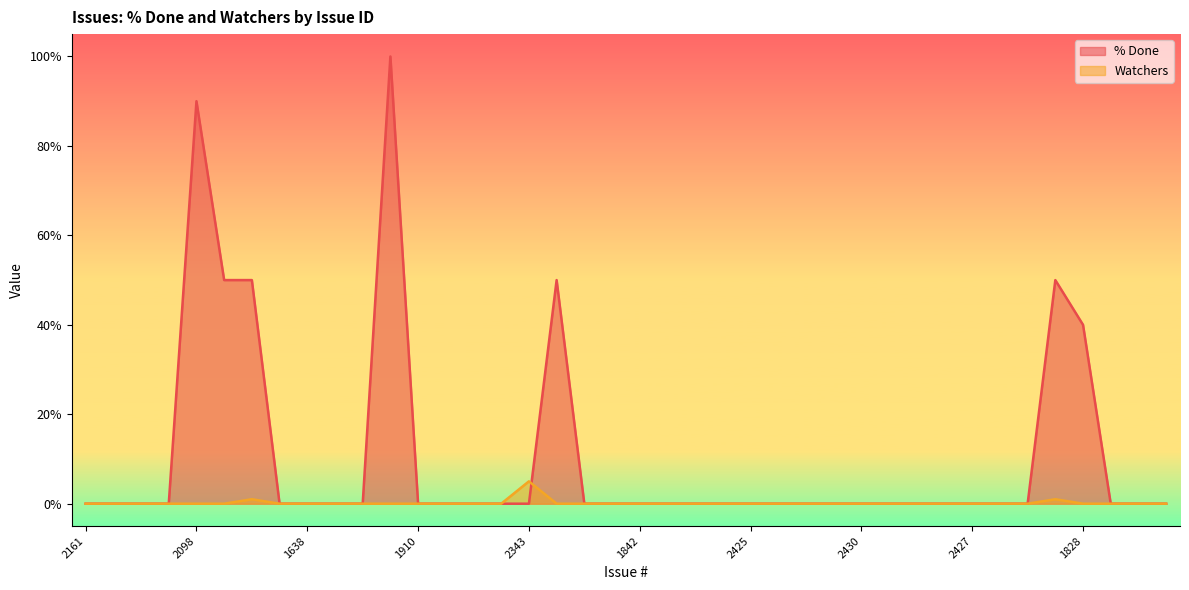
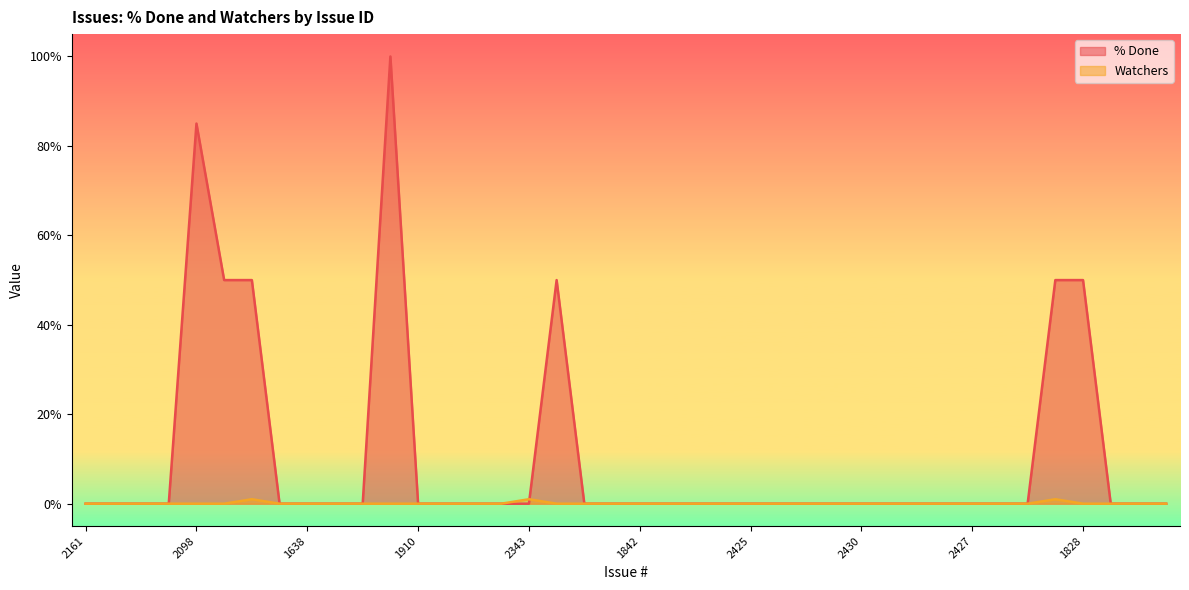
% Done, 2098: 90% -> 85%
Watchers, 2343: 5% -> 1%
% Done, 1828: 40% -> 50%
